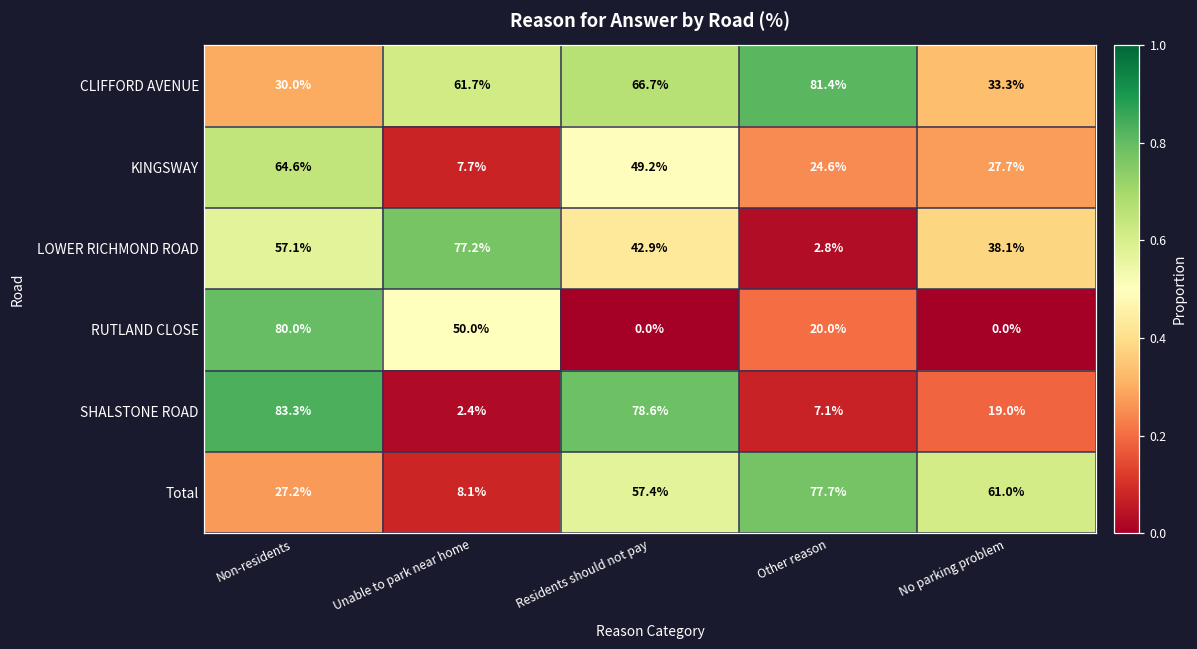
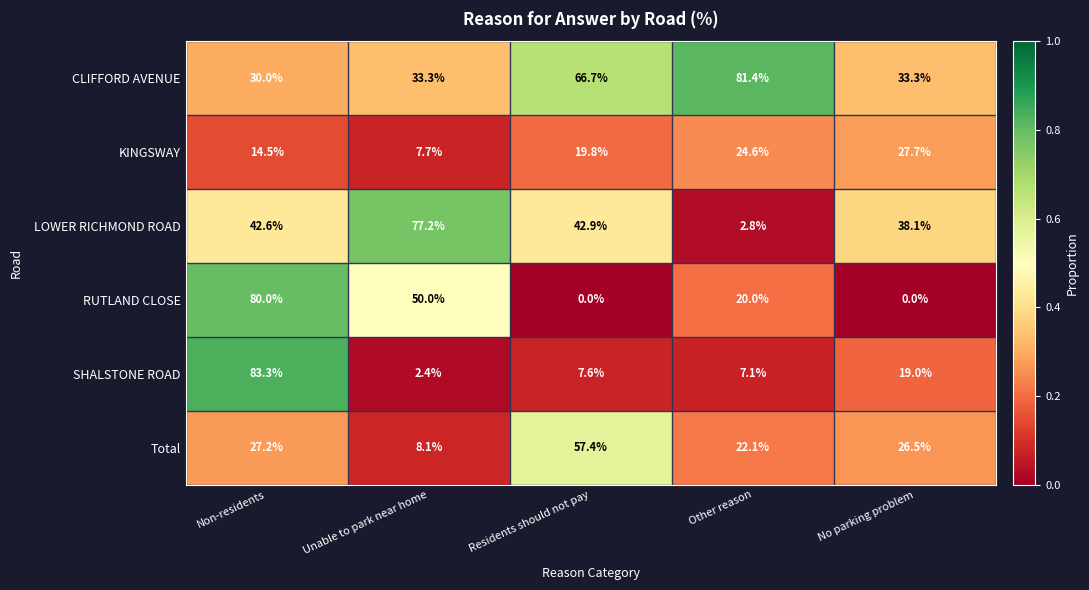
CLIFFORD AVENUE, Unable to park near home: 61.7% -> 33.3%
KINGSWAY, Non-residents: 64.6% -> 14.5%
KINGSWAY, Residents should not pay: 49.2% -> 19.8%
LOWER RICHMOND ROAD, Non-residents: 57.1% -> 42.6%
SHALSTONE ROAD, Residents should not pay: 78.6% -> 7.6%
Total, Other reason: 77.7% -> 22.1%
Total, No parking problem: 61.0% -> 26.5%
